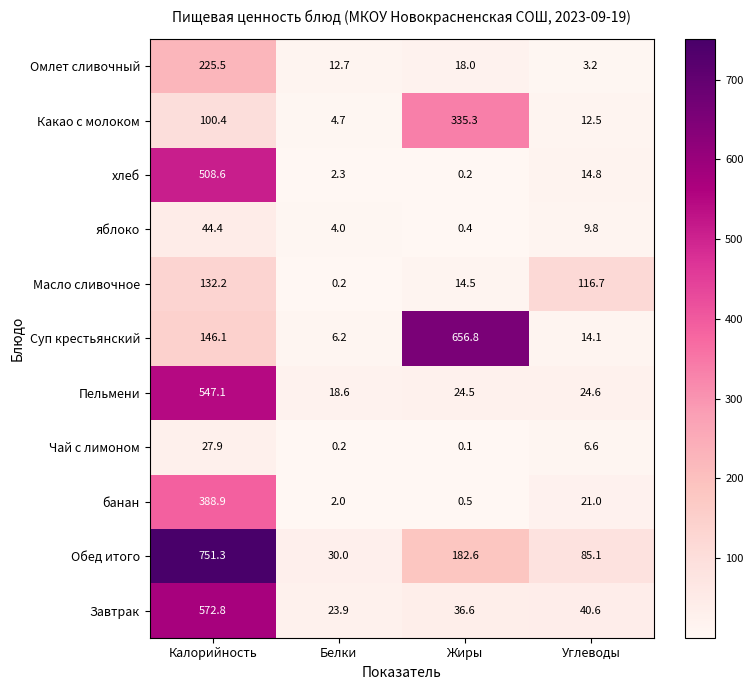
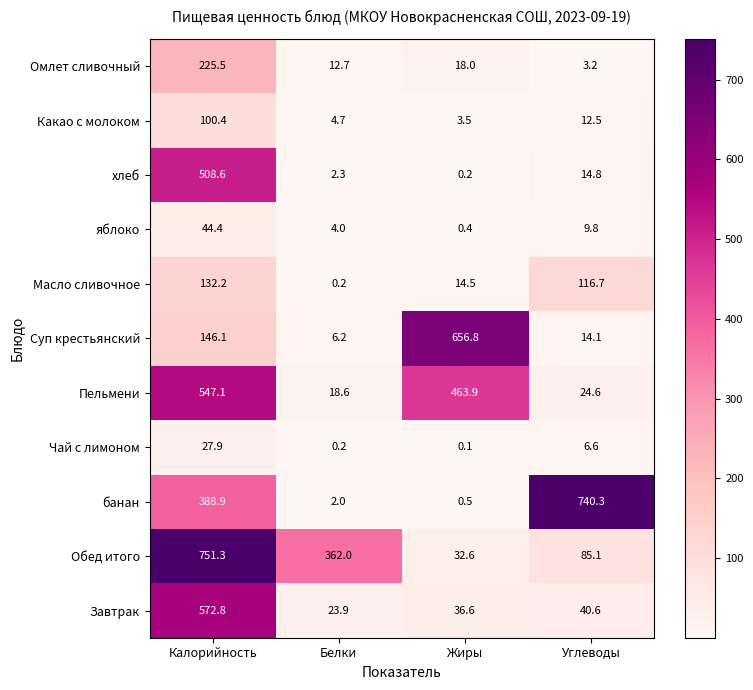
Какао с молоком, Жиры: 335.3 -> 3.5
Пельмени, Жиры: 24.5 -> 463.9
банан, Углеводы: 21.0 -> 740.3
Обед итого, Белки: 30.0 -> 362.0
Обед итого, Жиры: 182.6 -> 32.6
